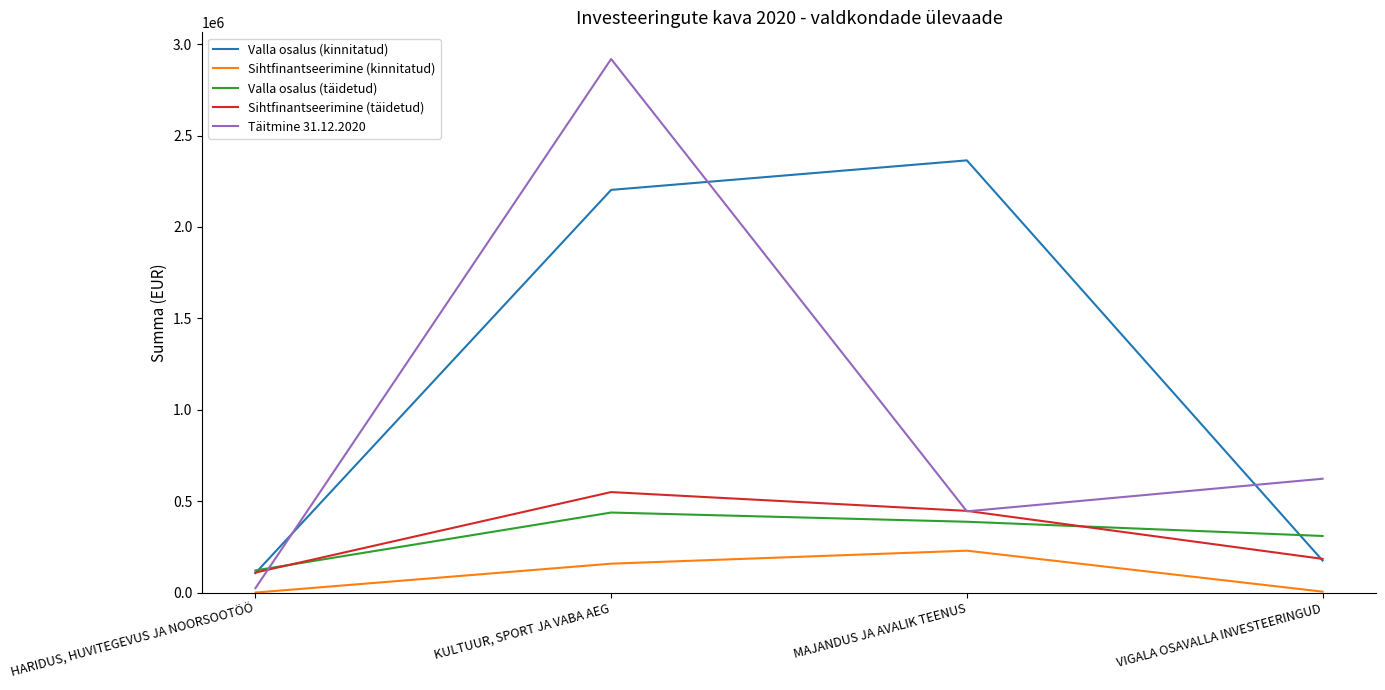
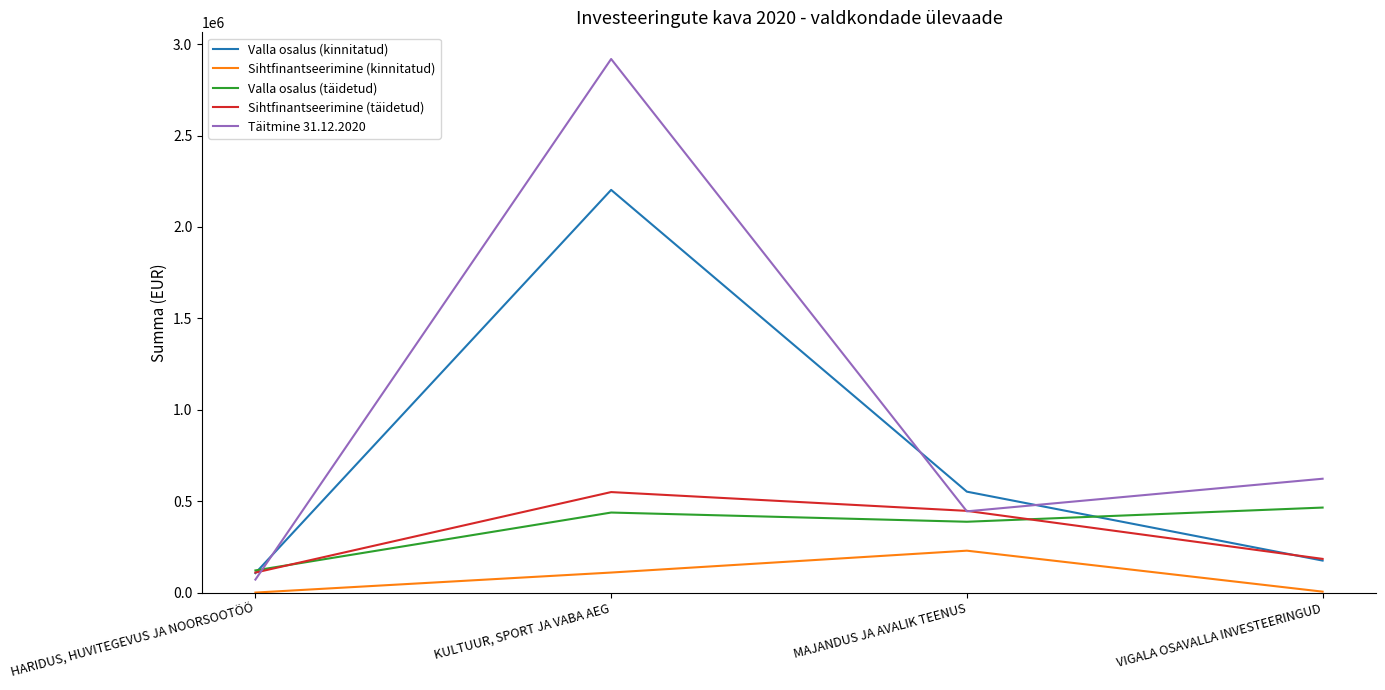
Täitmine 31.12.2020, HARIDUS, HUVITEGEVUS JA NOORSOOTÖÖ: 20000 -> 70000
Sihtfinantseerimine (kinnitatud), KULTUUR, SPORT JA VABA AEG: 160000 -> 110000
Valla osalus (kinnitatud), MAJANDUS JA AVALIK TEENUS: 2360000 -> 550000
Valla osalus (täidetud), VIGALA OSAVALLA INVESTEERINGUD: 310000 -> 470000
